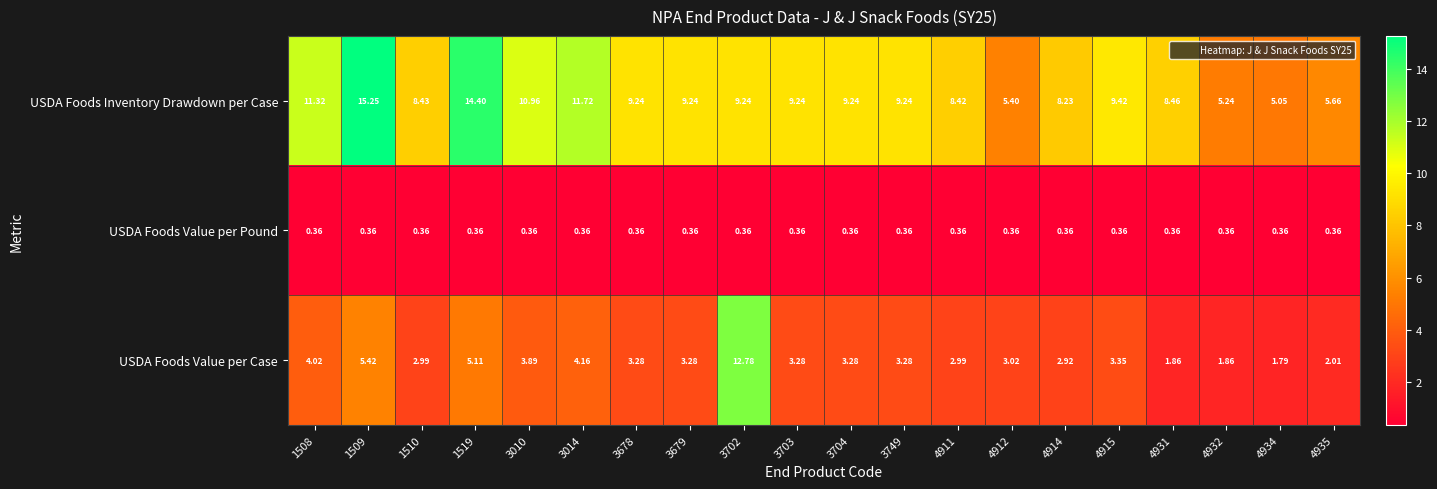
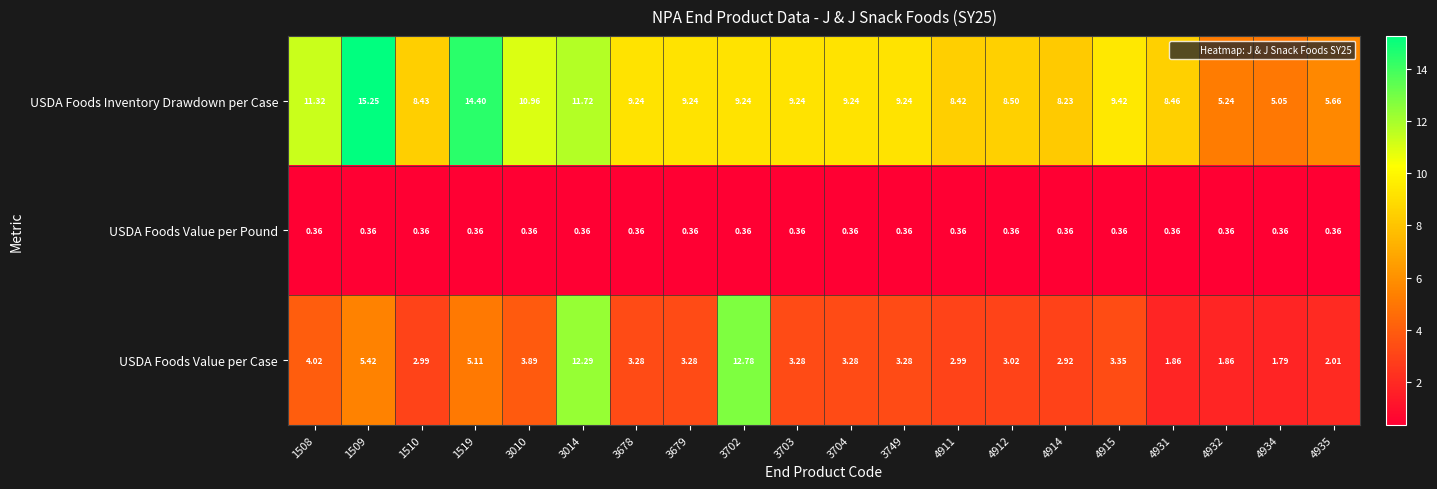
USDA Foods Inventory Drawdown per Case, 4912: 5.40 -> 8.50
USDA Foods Value per Case, 3014: 4.16 -> 12.29
